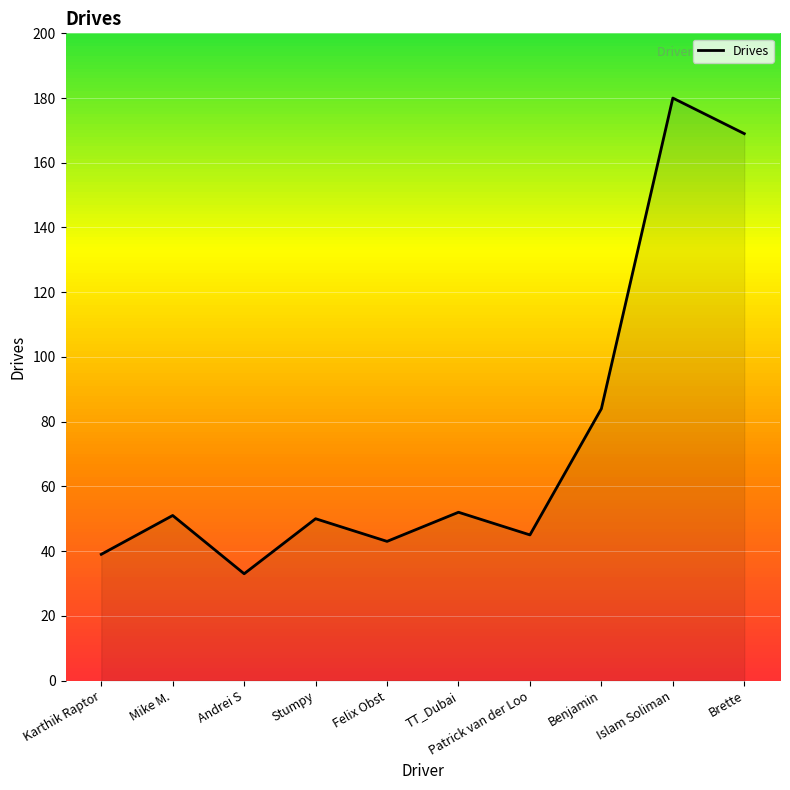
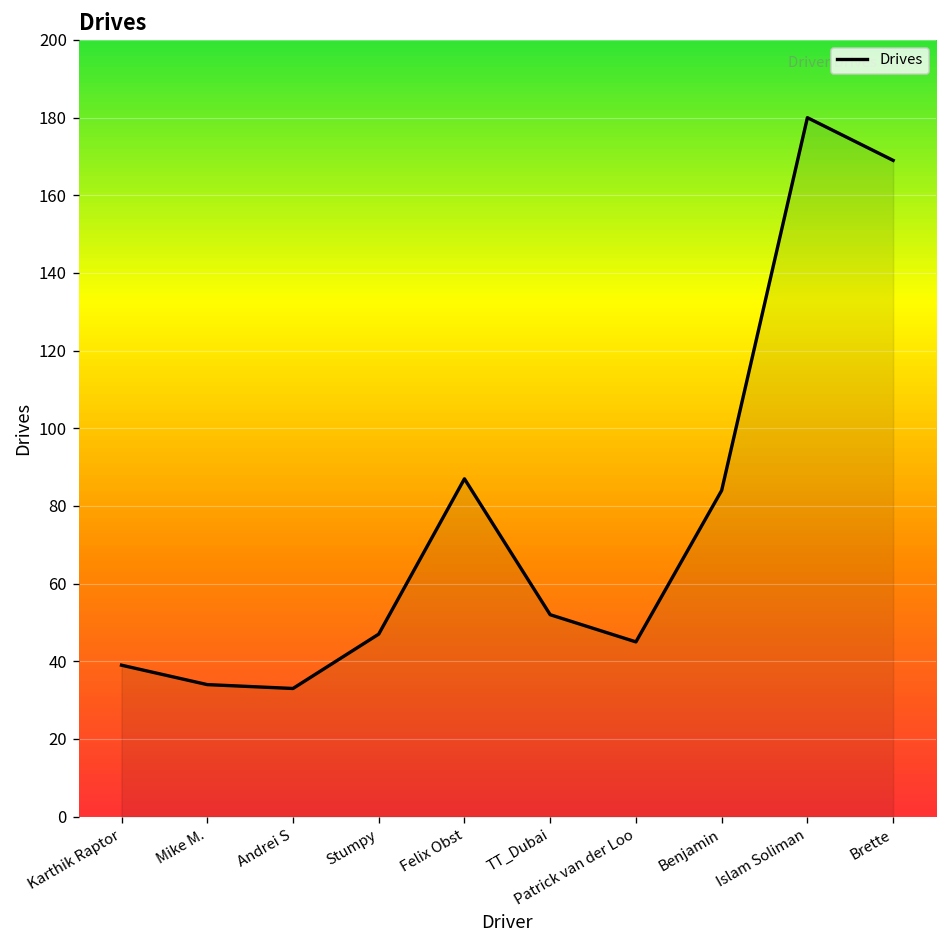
Mike M.: 51 -> 34
Stumpy: 50 -> 47
Felix Obst: 43 -> 87
